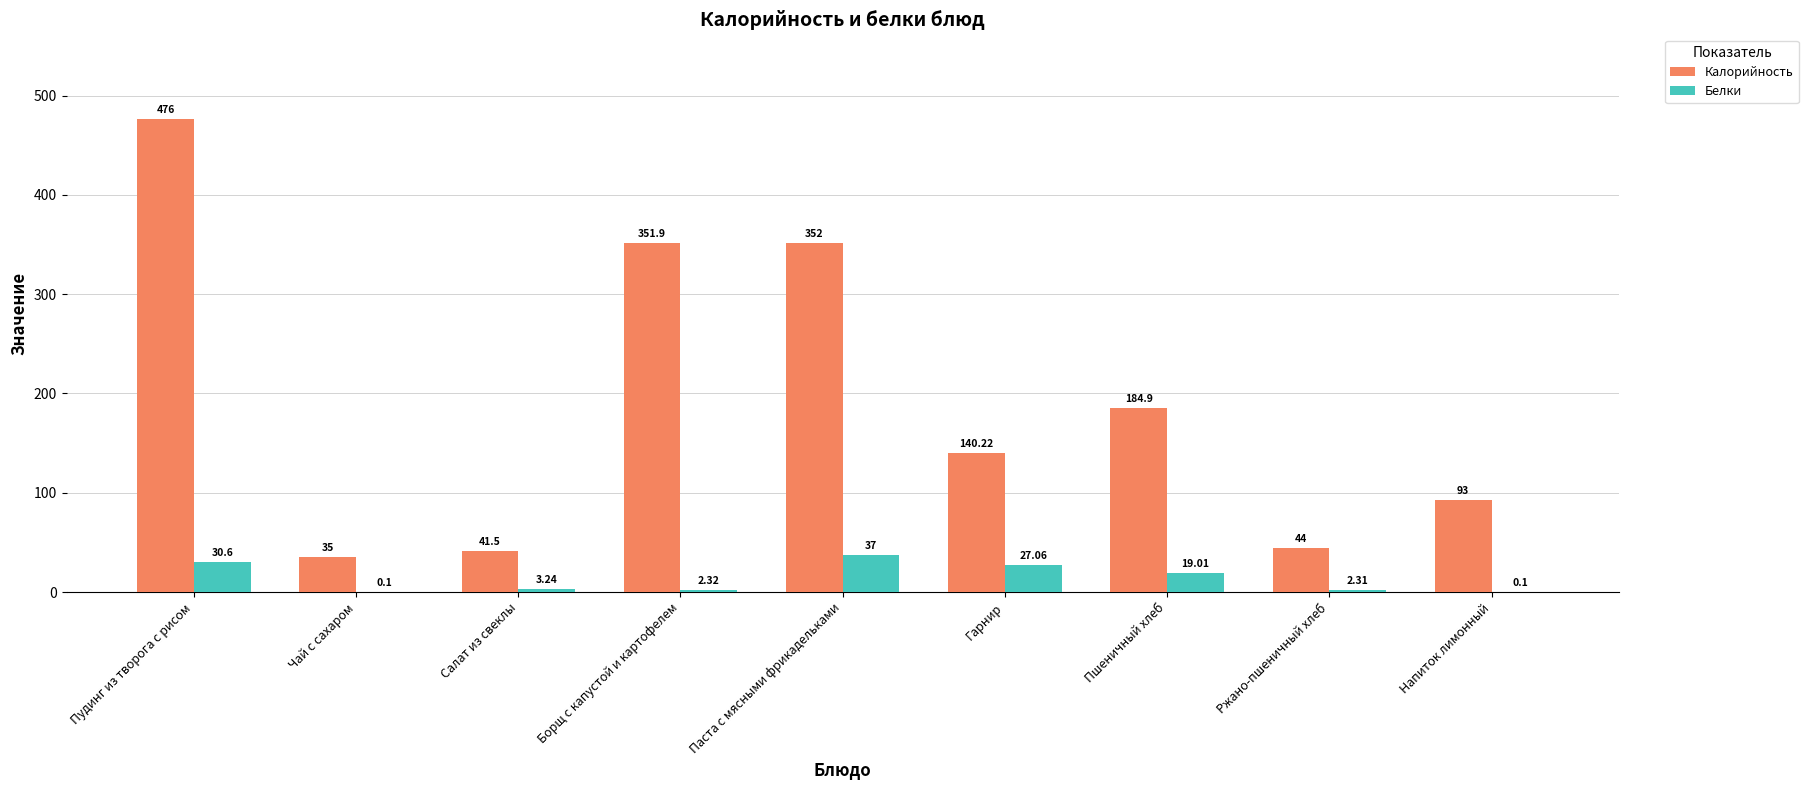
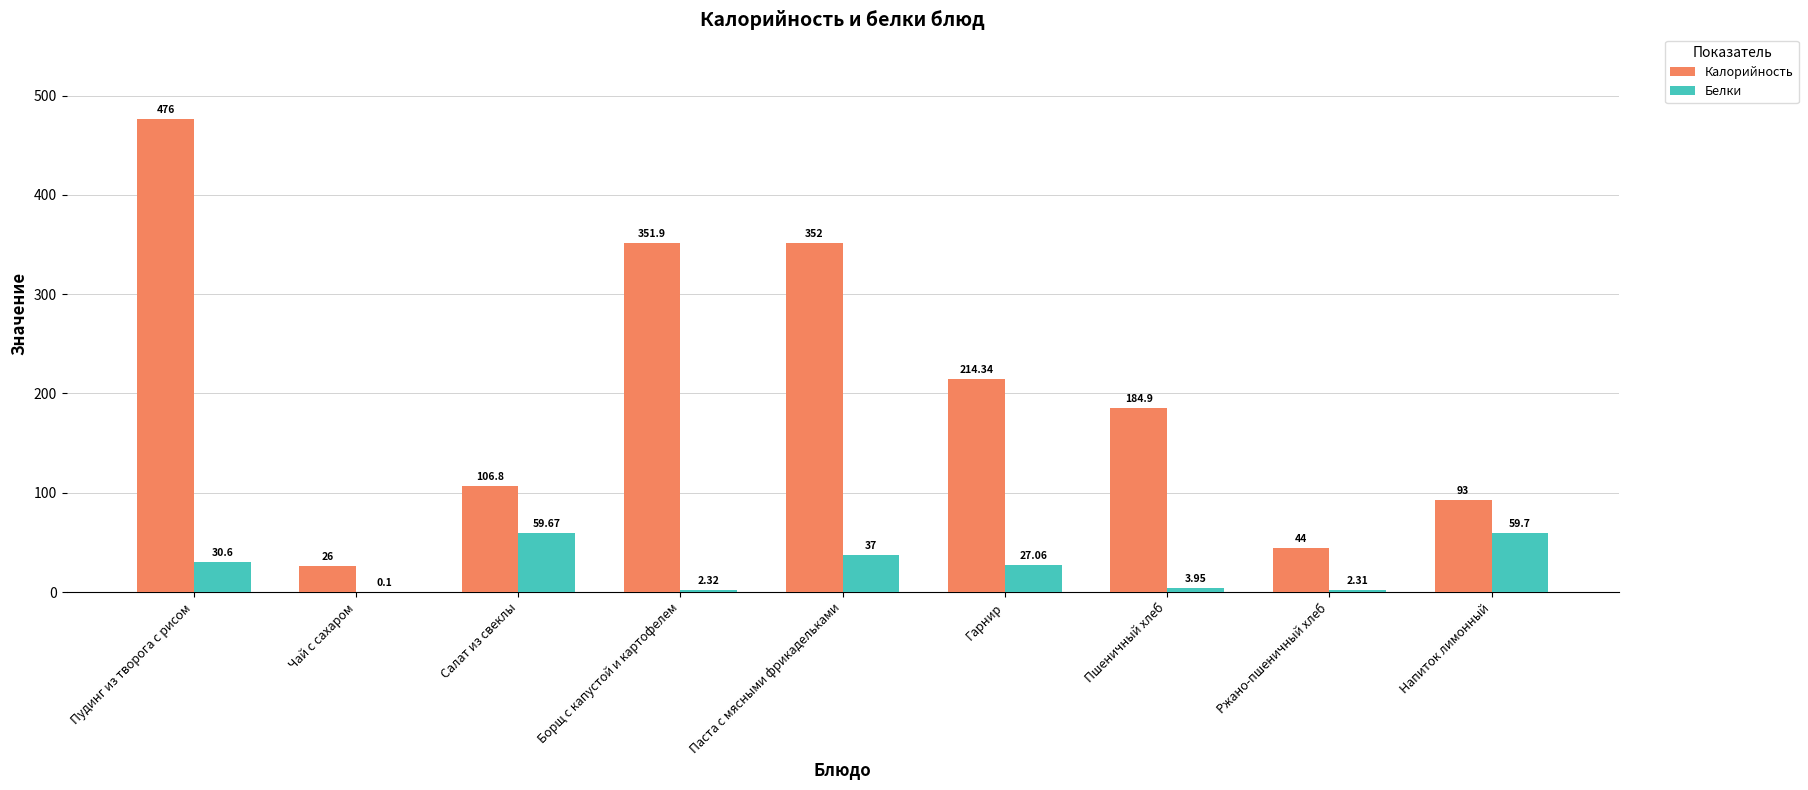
Калорийность, Чай с сахаром: 35 -> 26
Калорийность, Салат из свеклы: 41.5 -> 106.8
Белки, Салат из свеклы: 3.24 -> 59.67
Калорийность, Гарнир: 140.22 -> 214.34
Белки, Пшеничный хлеб: 19.01 -> 3.95
Белки, Напиток лимонный: 0.1 -> 59.7
